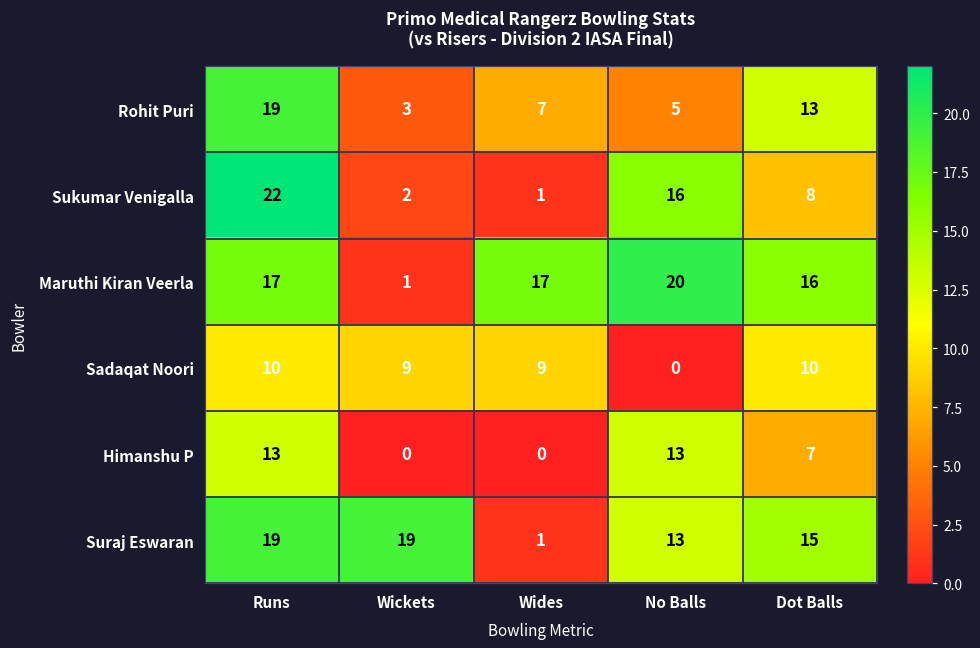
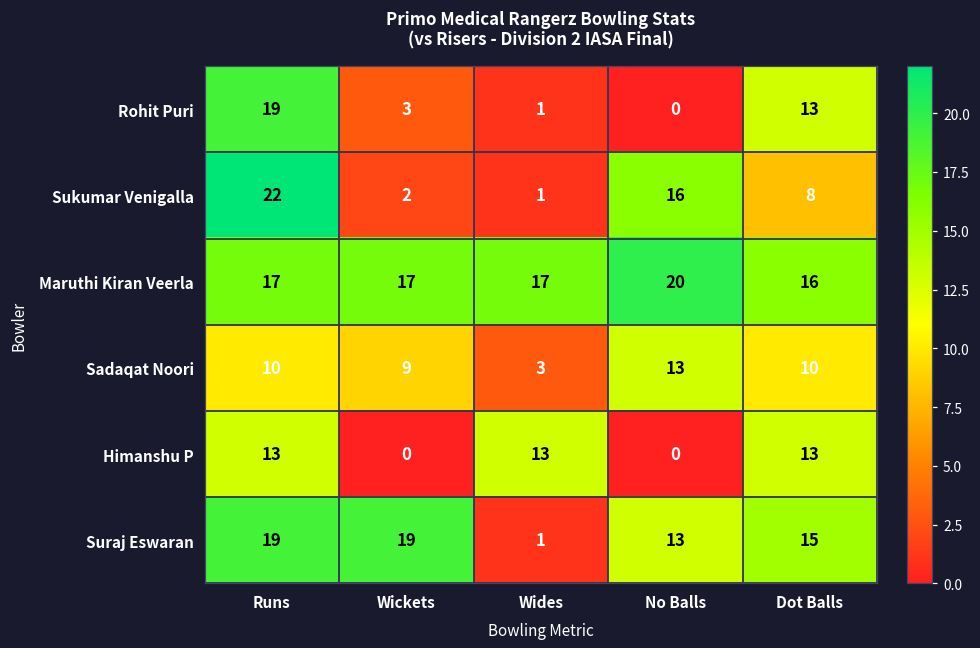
Rohit Puri, Wides: 7 -> 1
Rohit Puri, No Balls: 5 -> 0
Maruthi Kiran Veerla, Wickets: 1 -> 17
Sadaqat Noori, Wides: 9 -> 3
Sadaqat Noori, No Balls: 0 -> 13
Himanshu P, Wides: 0 -> 13
Himanshu P, No Balls: 13 -> 0
Himanshu P, Dot Balls: 7 -> 13
